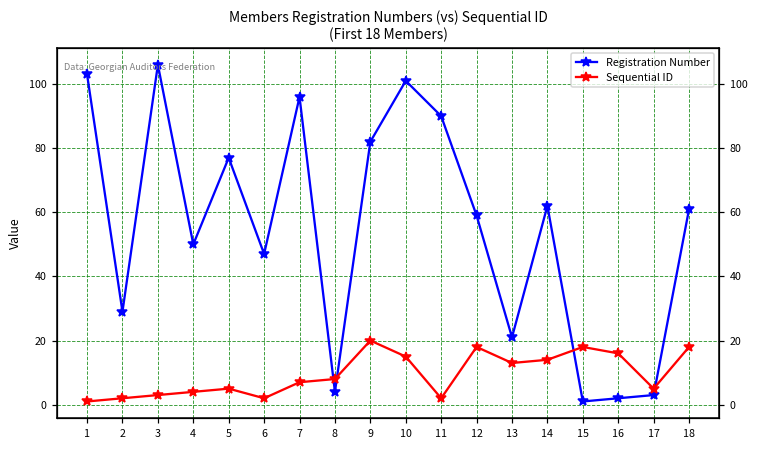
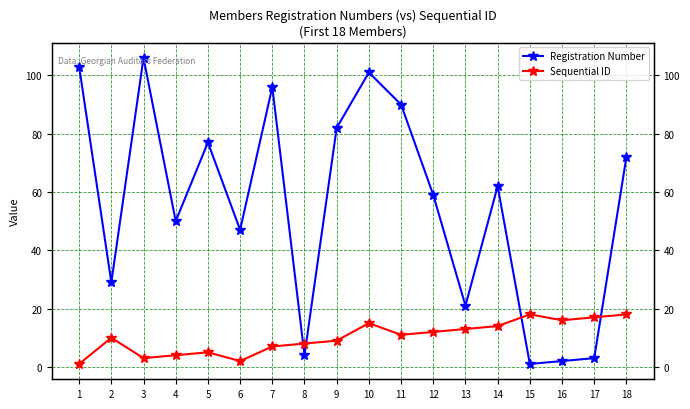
Sequential ID, 2: 2 -> 10
Sequential ID, 9: 20 -> 9
Sequential ID, 11: 2 -> 11
Sequential ID, 12: 18 -> 12
Sequential ID, 17: 5 -> 17
Registration Number, 18: 61 -> 72
